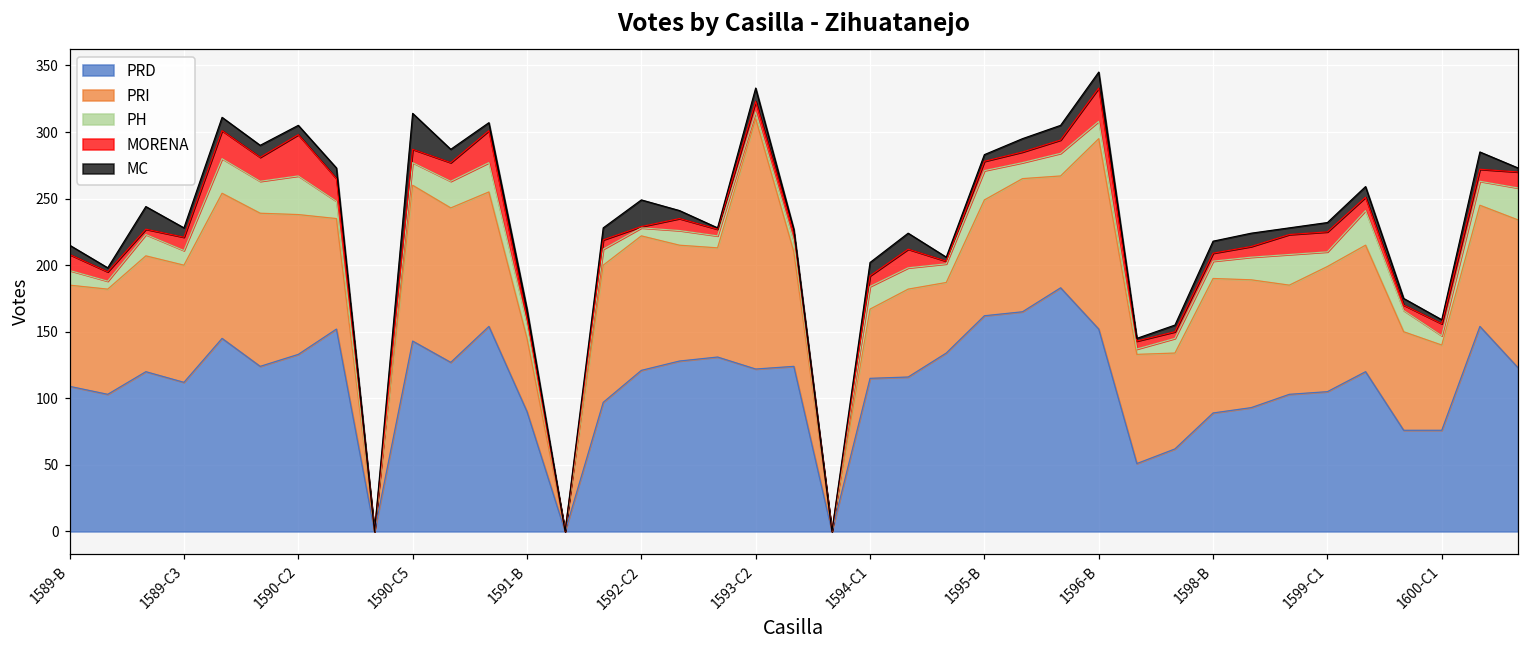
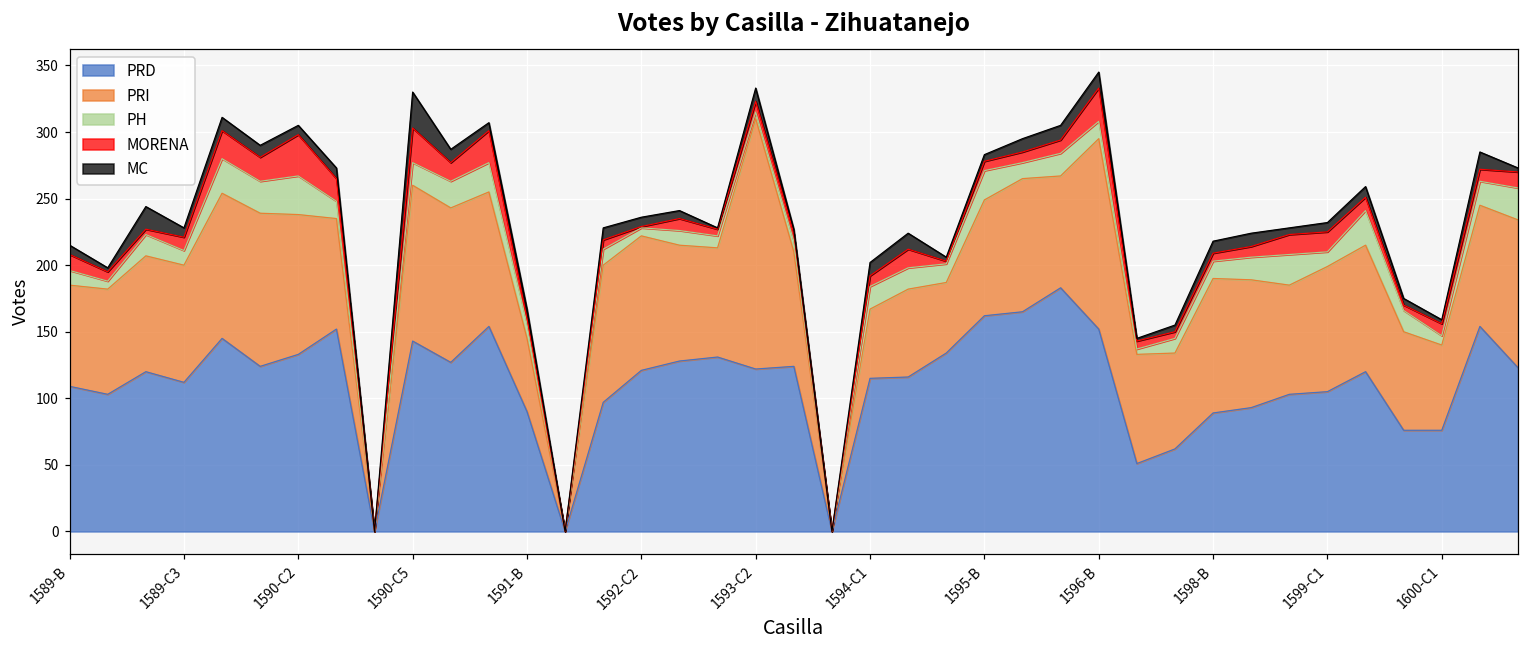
MORENA, 1590-C5: 10 -> 26
MC, 1592-C2: 20 -> 7
